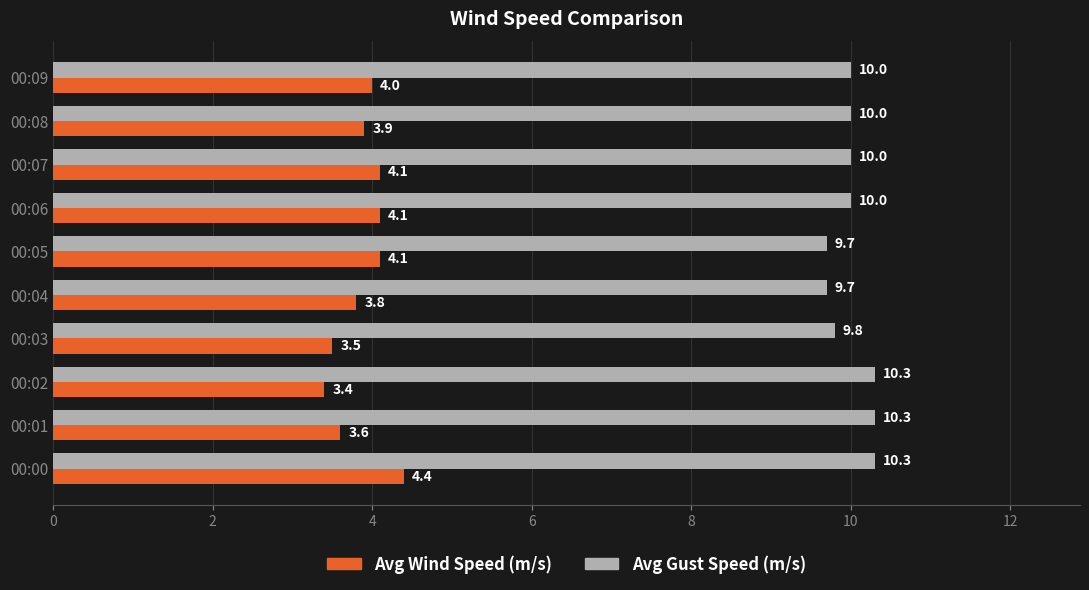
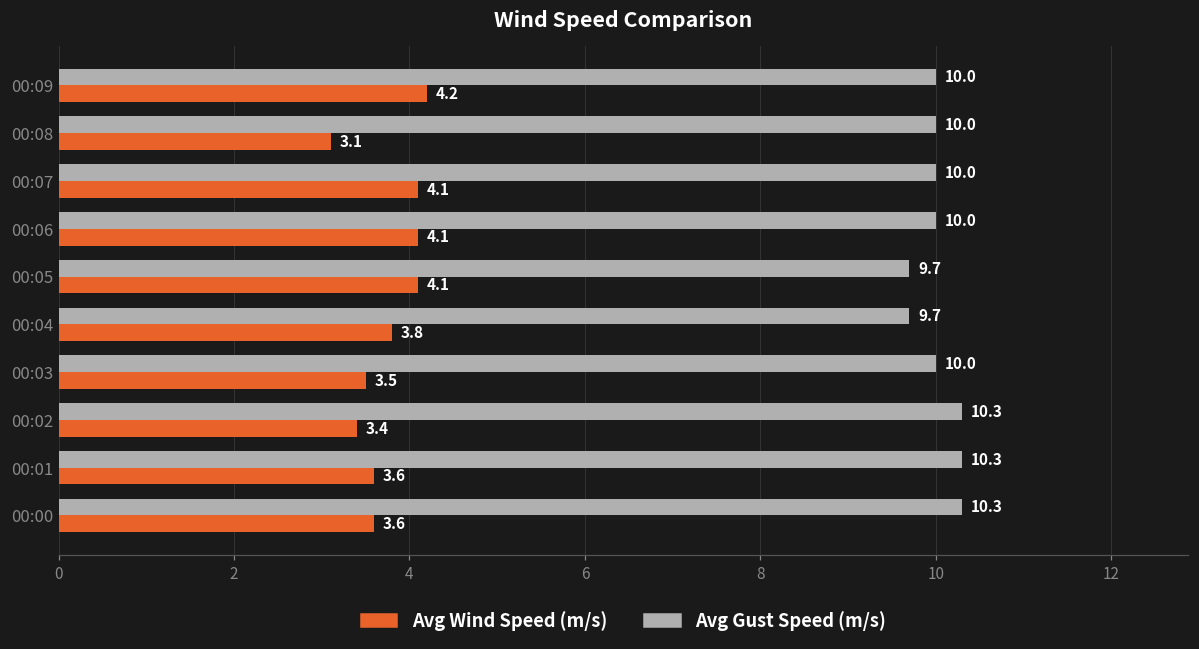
Avg Wind Speed (m/s), 00:09: 4.0 -> 4.2
Avg Wind Speed (m/s), 00:08: 3.9 -> 3.1
Avg Gust Speed (m/s), 00:03: 9.8 -> 10.0
Avg Wind Speed (m/s), 00:00: 4.4 -> 3.6
